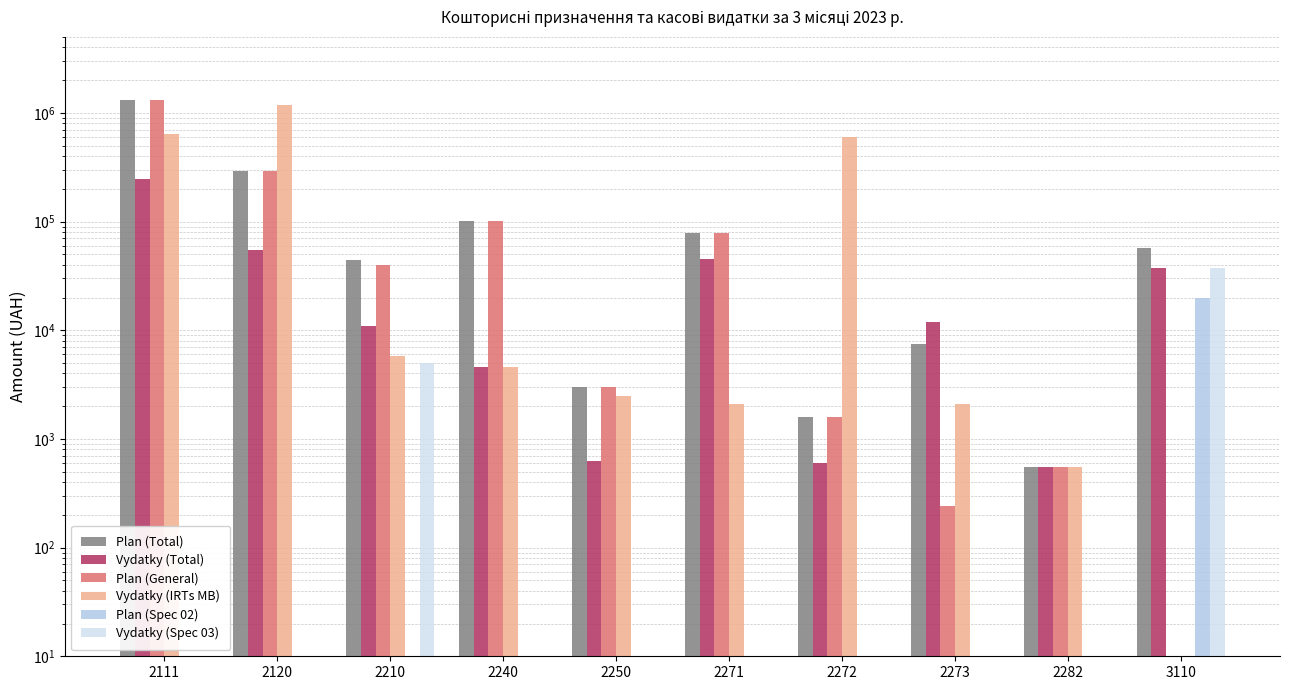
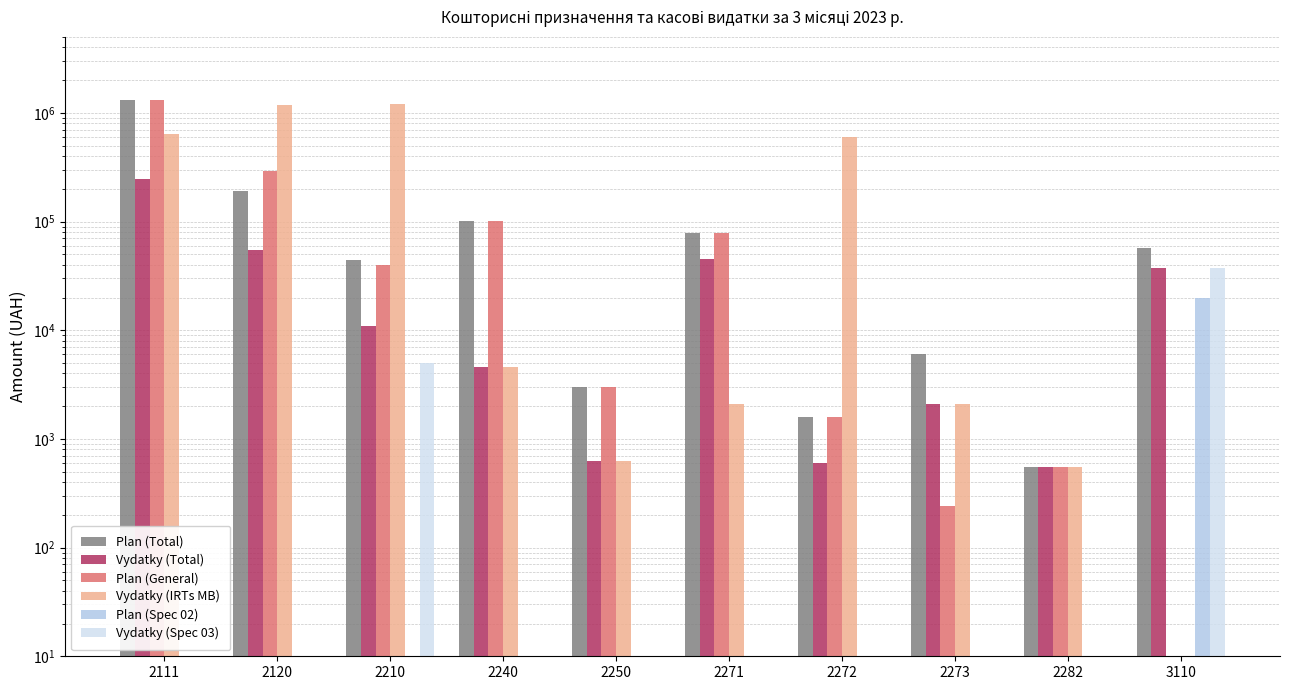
Plan (Total), 2120: 290000 -> 190000
Vydatky (IRTs MB), 2210: 6000 -> 1200000
Vydatky (IRTs MB), 2250: 2500 -> 600
Plan (Total), 2273: 8000 -> 6000
Vydatky (Total), 2273: 12000 -> 2100
